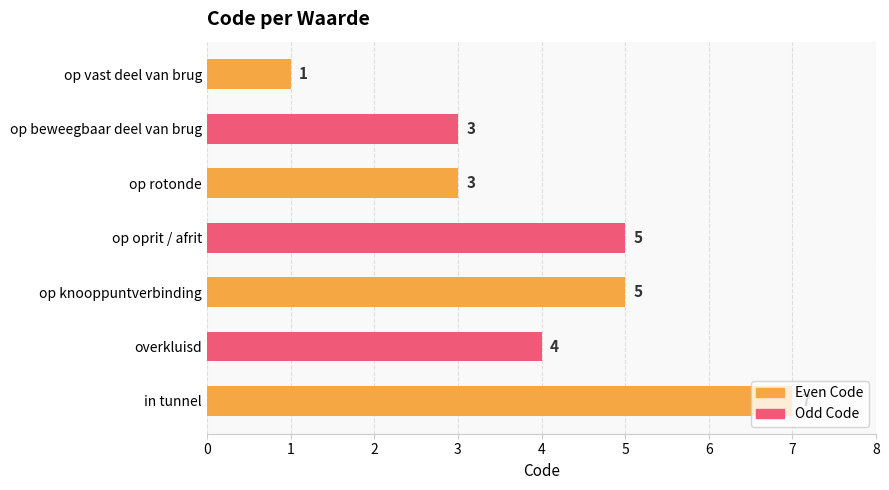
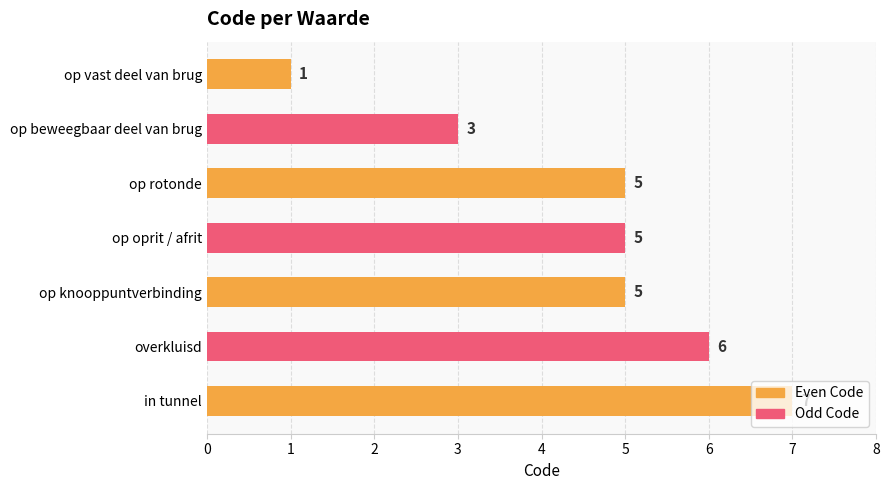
op rotonde: 3 -> 5
overkluisd: 4 -> 6
